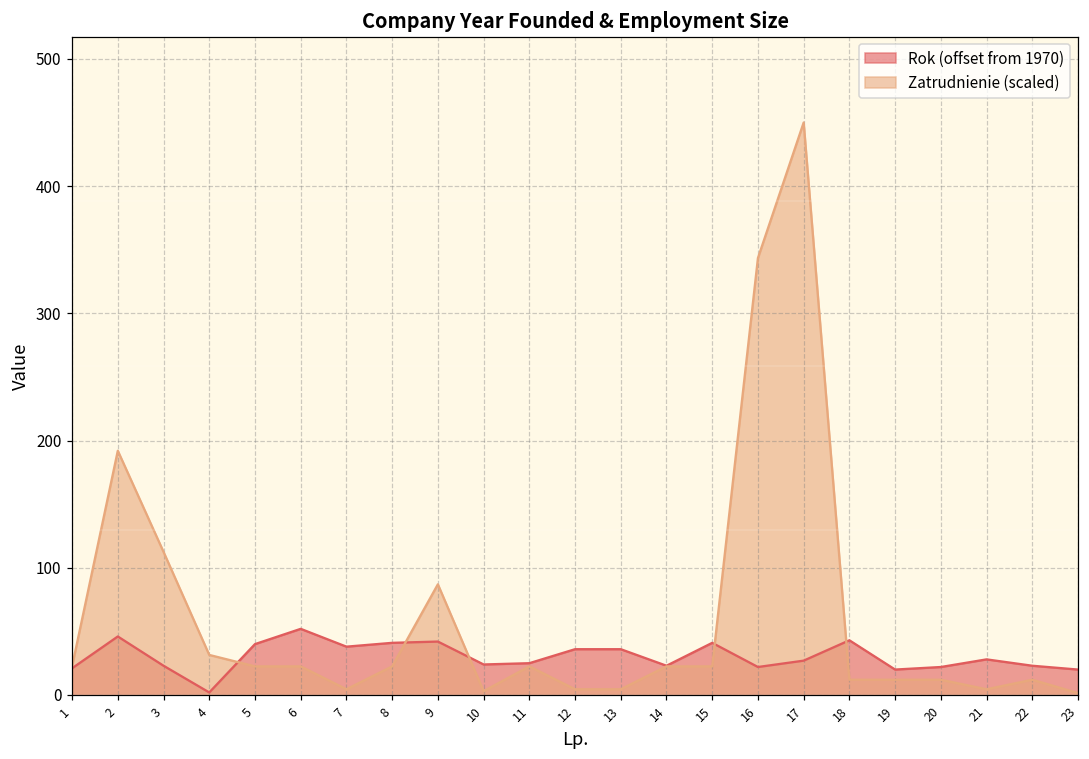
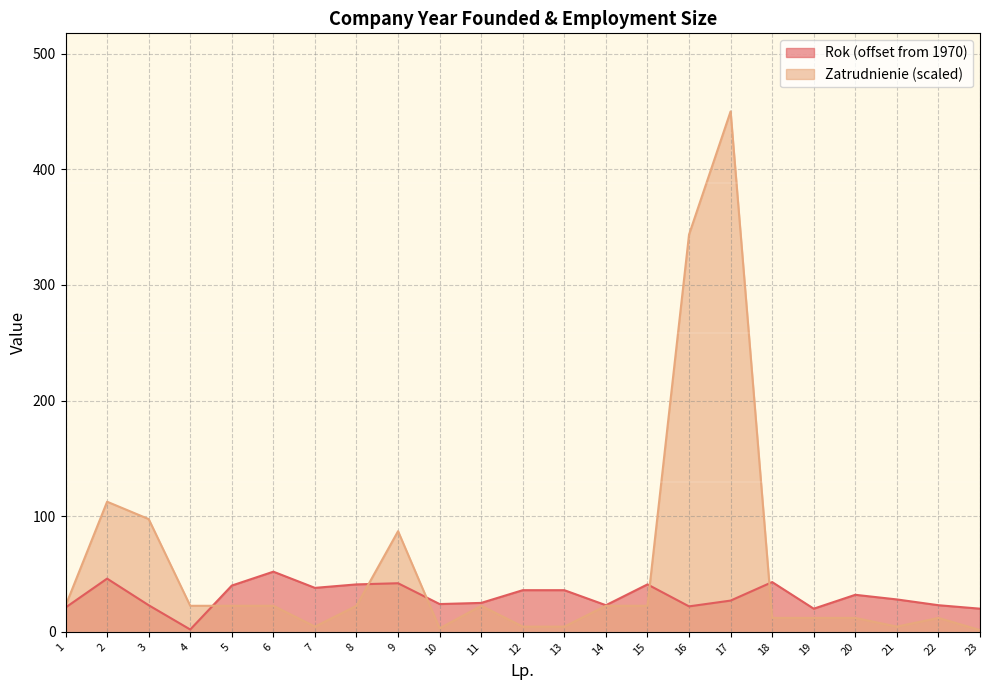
Zatrudnienie (scaled), 2: 192 -> 113
Zatrudnienie (scaled), 3: 113 -> 98
Zatrudnienie (scaled), 4: 32 -> 23
Rok (offset from 1970), 20: 22 -> 32
